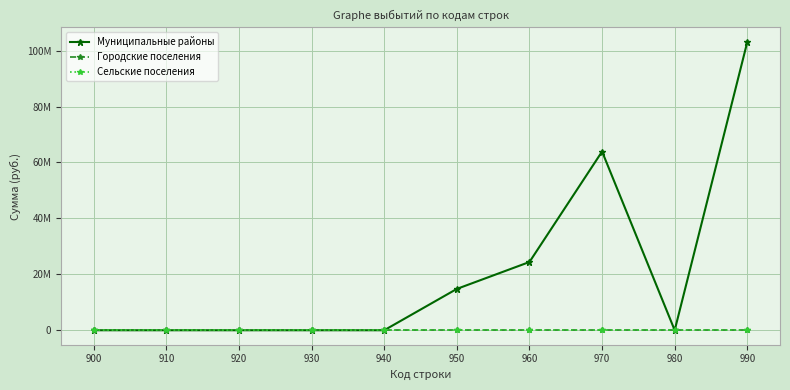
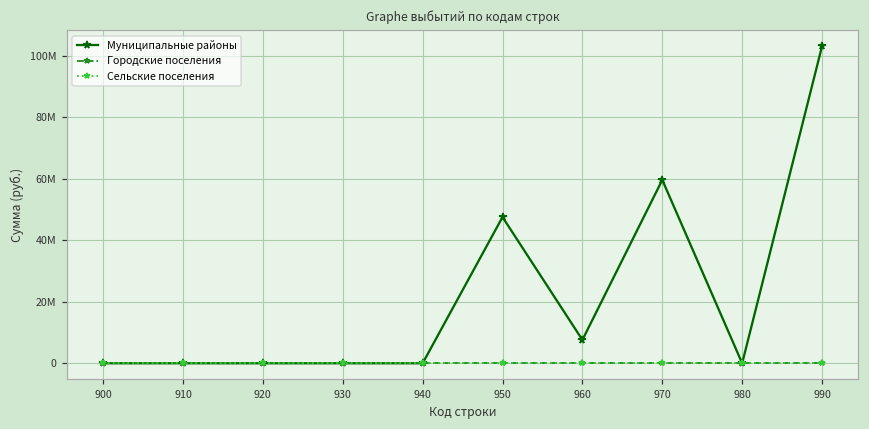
Муниципальные районы, 950: 15000000 -> 48000000
Муниципальные районы, 960: 24000000 -> 8000000
Муниципальные районы, 970: 64000000 -> 60000000
